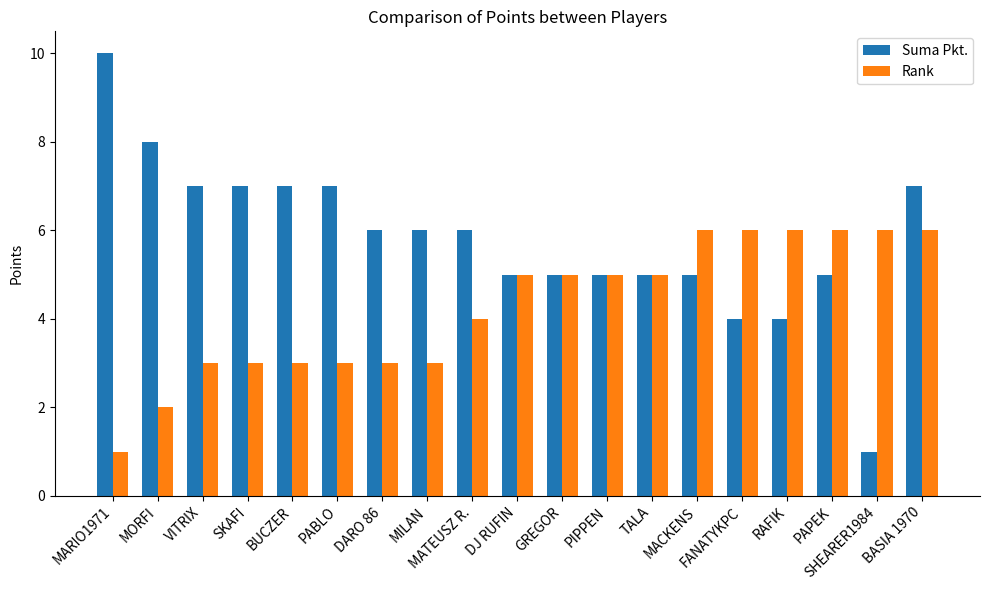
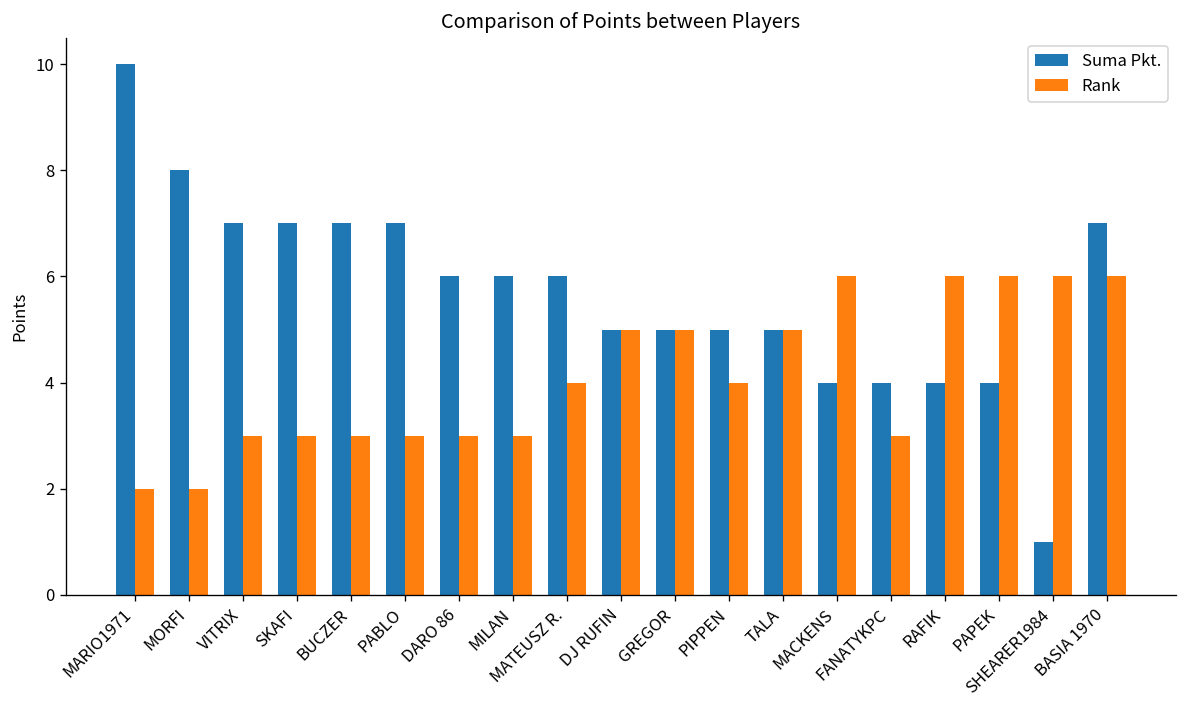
Rank, MARIO1971: 1 -> 2
Rank, PIPPEN: 5 -> 4
Suma Pkt., MACKENS: 5 -> 4
Rank, FANATYKPC: 6 -> 3
Suma Pkt., PAPEK: 5 -> 4
